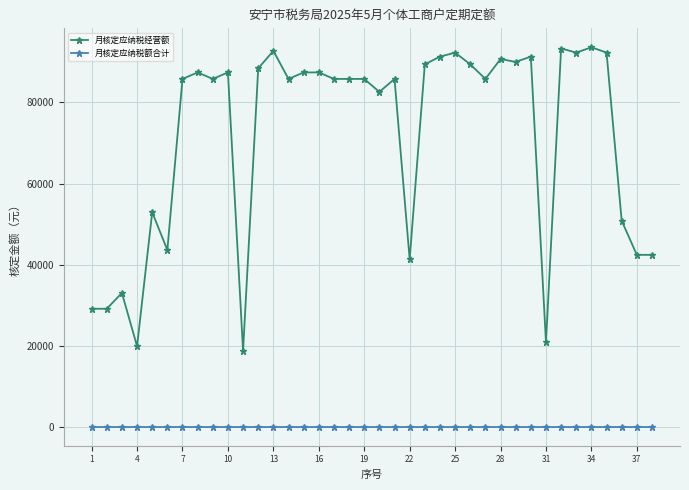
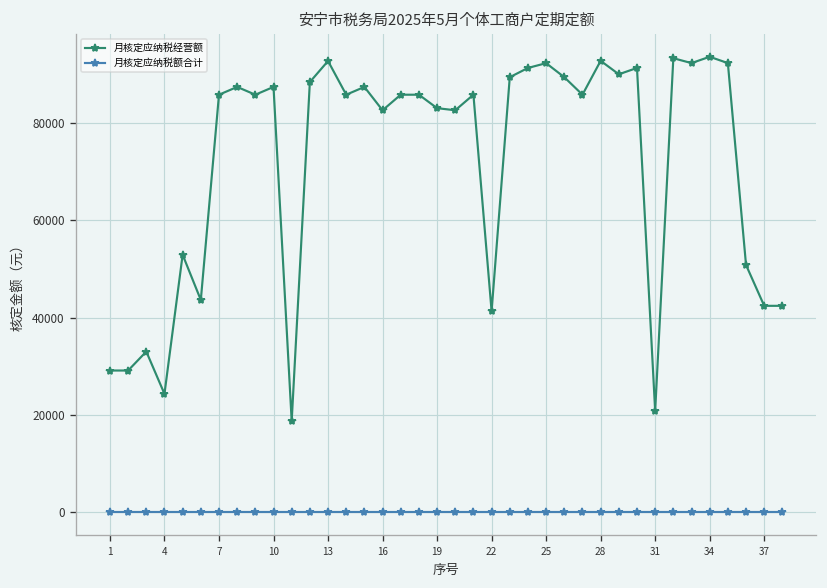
月核定应纳税经营额, 4: 20000 -> 24000
月核定应纳税经营额, 16: 87000 -> 83000
月核定应纳税经营额, 19: 86000 -> 83000
月核定应纳税经营额, 28: 91000 -> 93000
